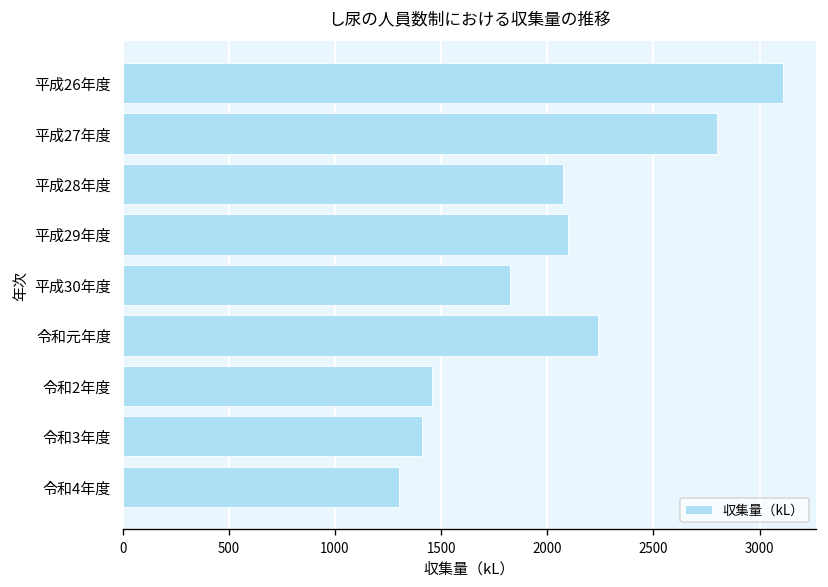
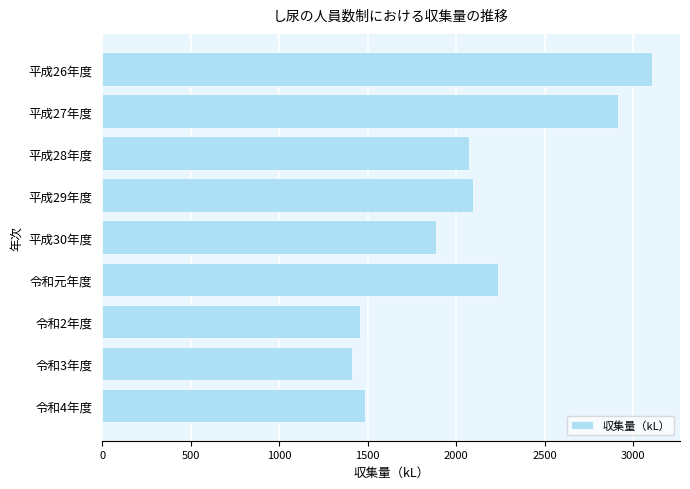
平成27年度: 2800 -> 2920
平成30年度: 1830 -> 1890
令和4年度: 1300 -> 1490
